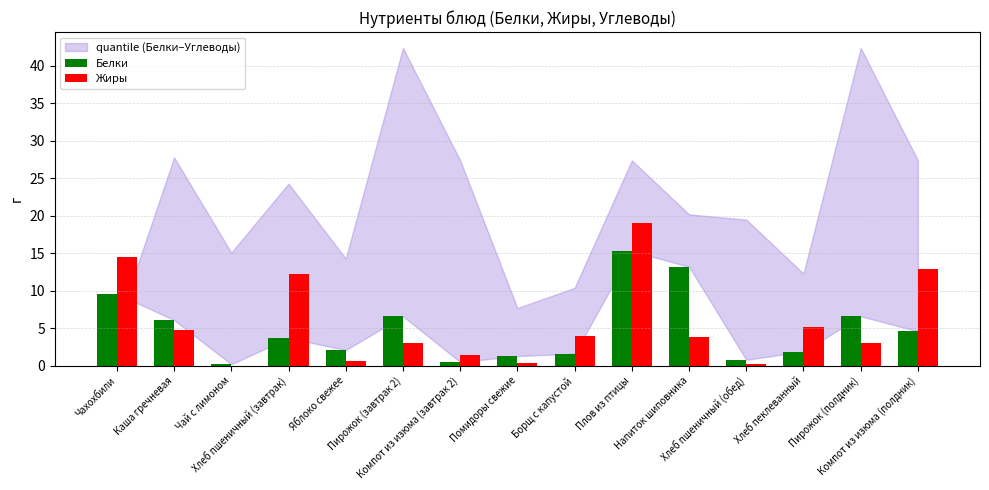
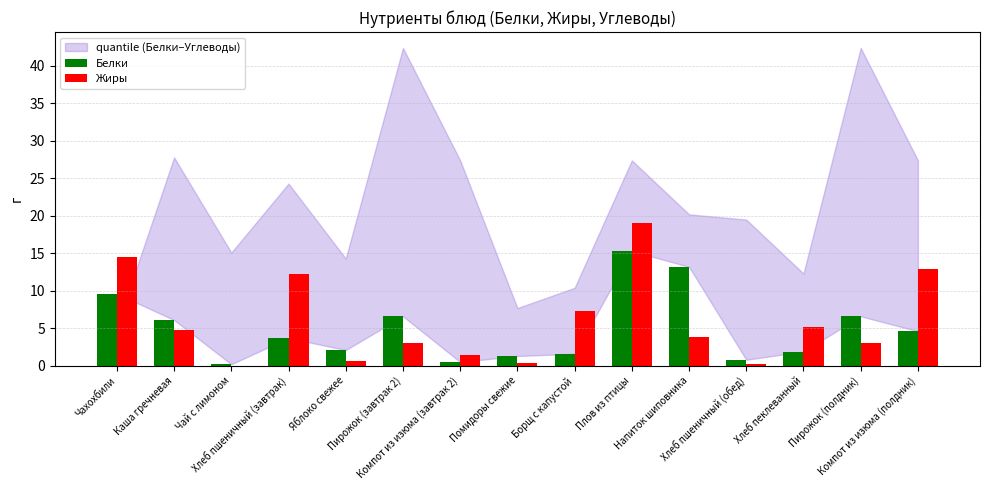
Жиры, Борщ с капустой: 4 -> 7
